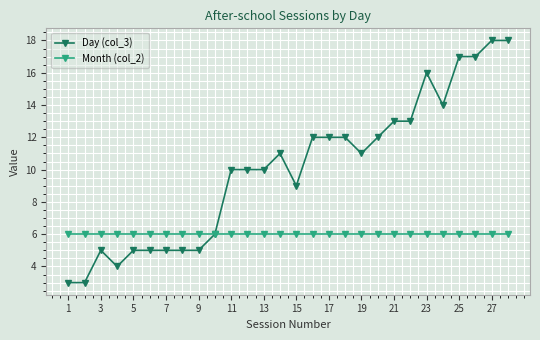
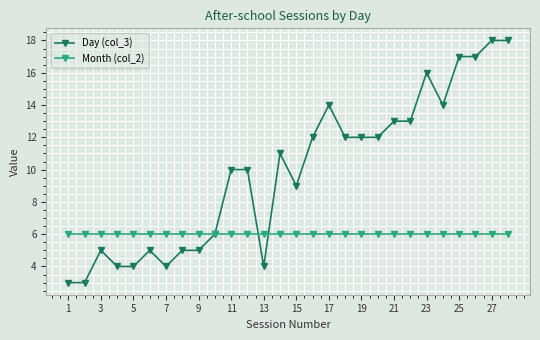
Day (col_3), 5: 5 -> 4
Day (col_3), 7: 5 -> 4
Day (col_3), 13: 10 -> 4
Day (col_3), 17: 12 -> 14
Day (col_3), 19: 11 -> 12
